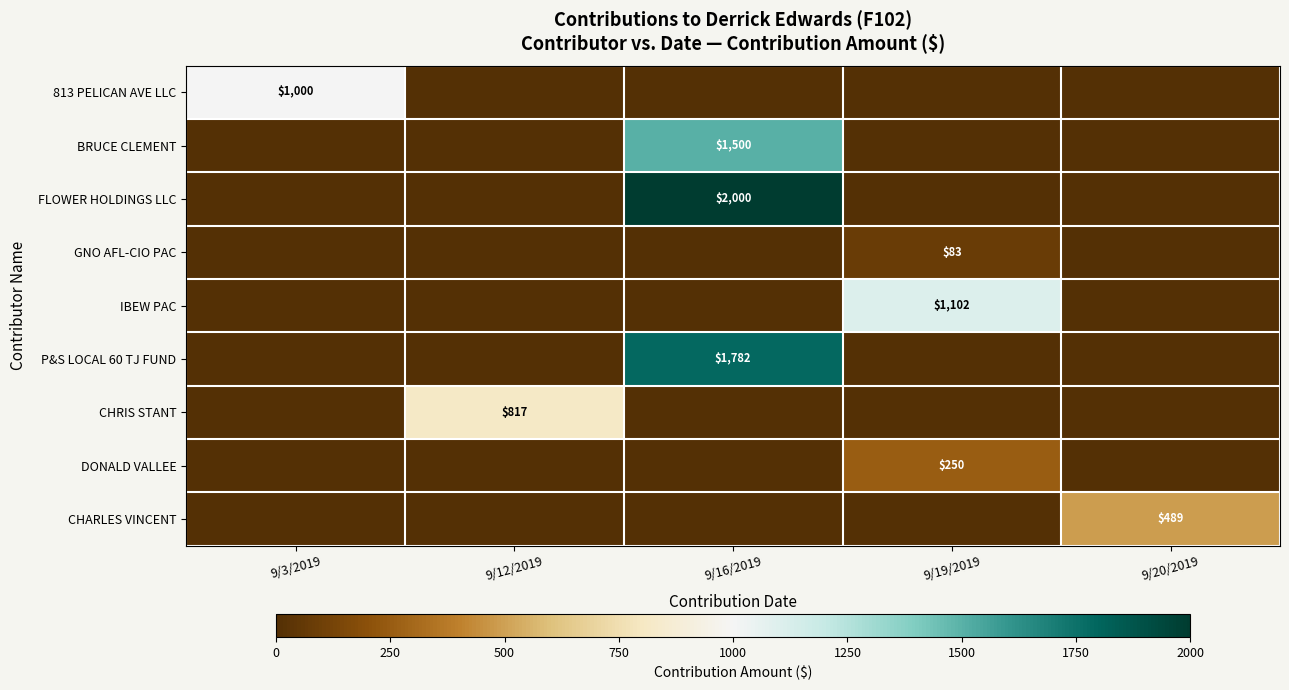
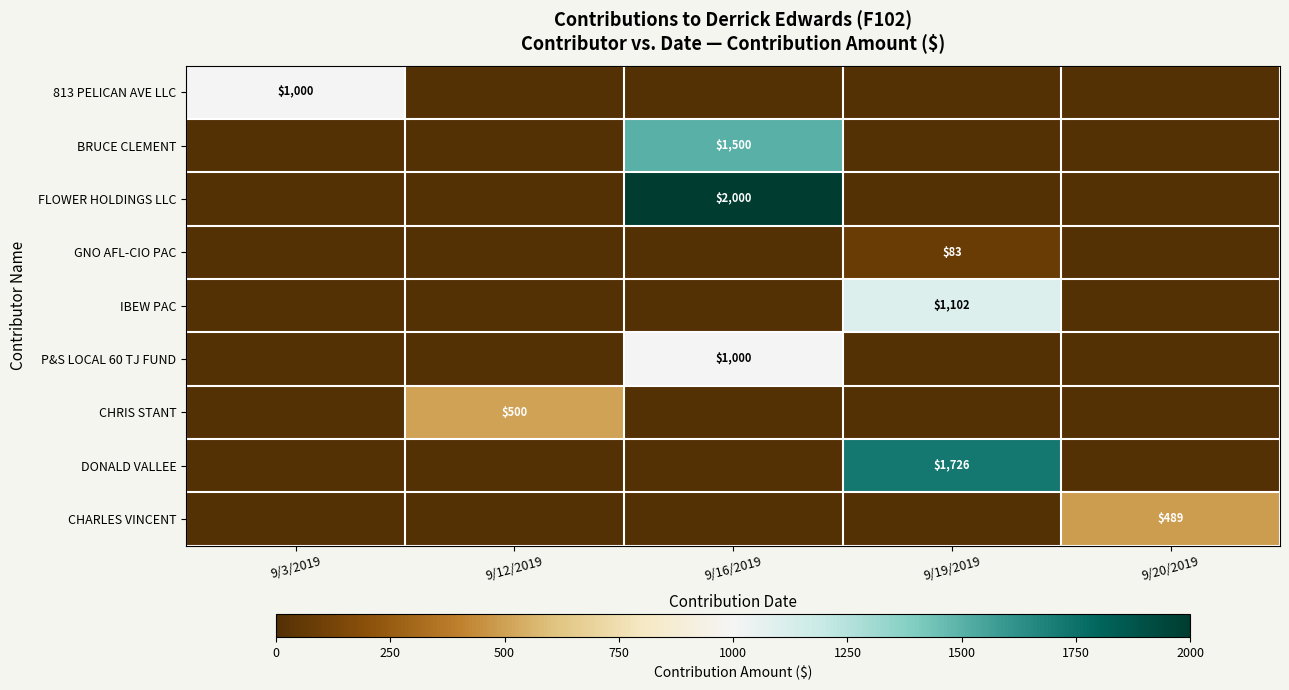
P&S LOCAL 60 TJ FUND, 9/16/2019: $1,782 -> $1,000
CHRIS STANT, 9/12/2019: $817 -> $500
DONALD VALLEE, 9/19/2019: $250 -> $1,726
